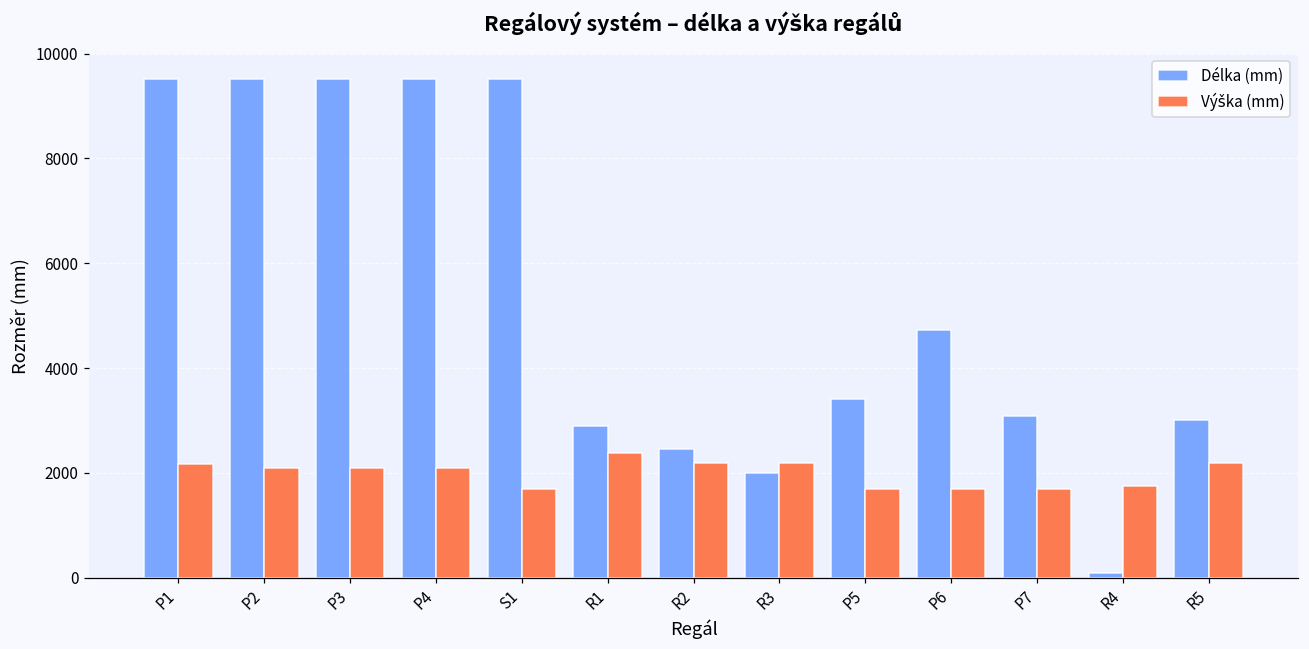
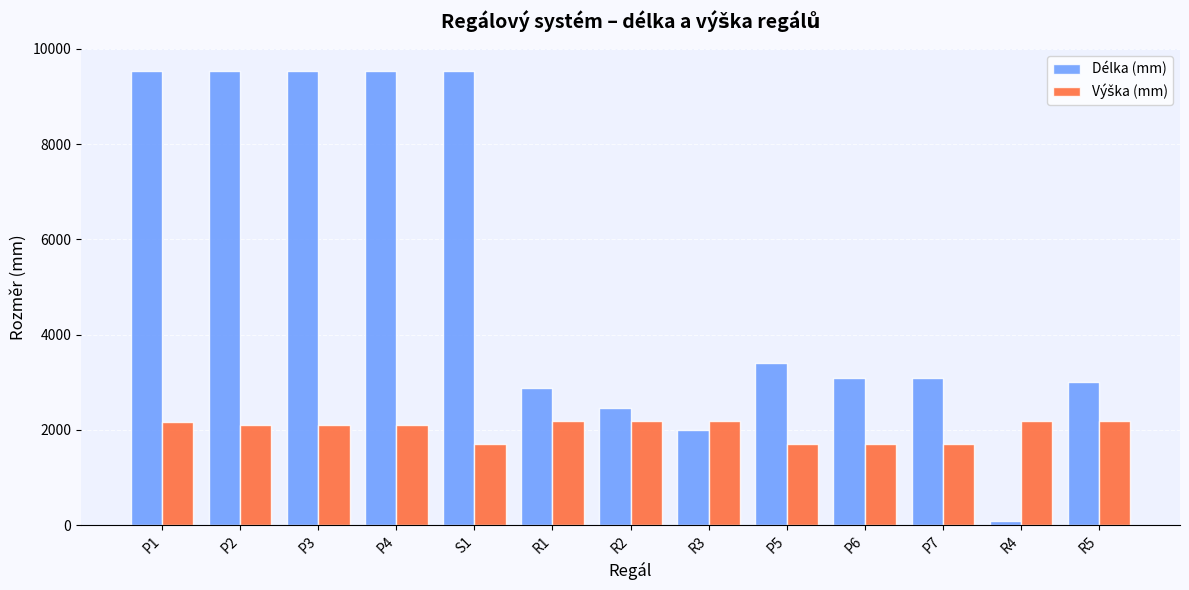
Výška (mm), R1: 2400 -> 2200
Délka (mm), P6: 4700 -> 3100
Výška (mm), R4: 1700 -> 2200
